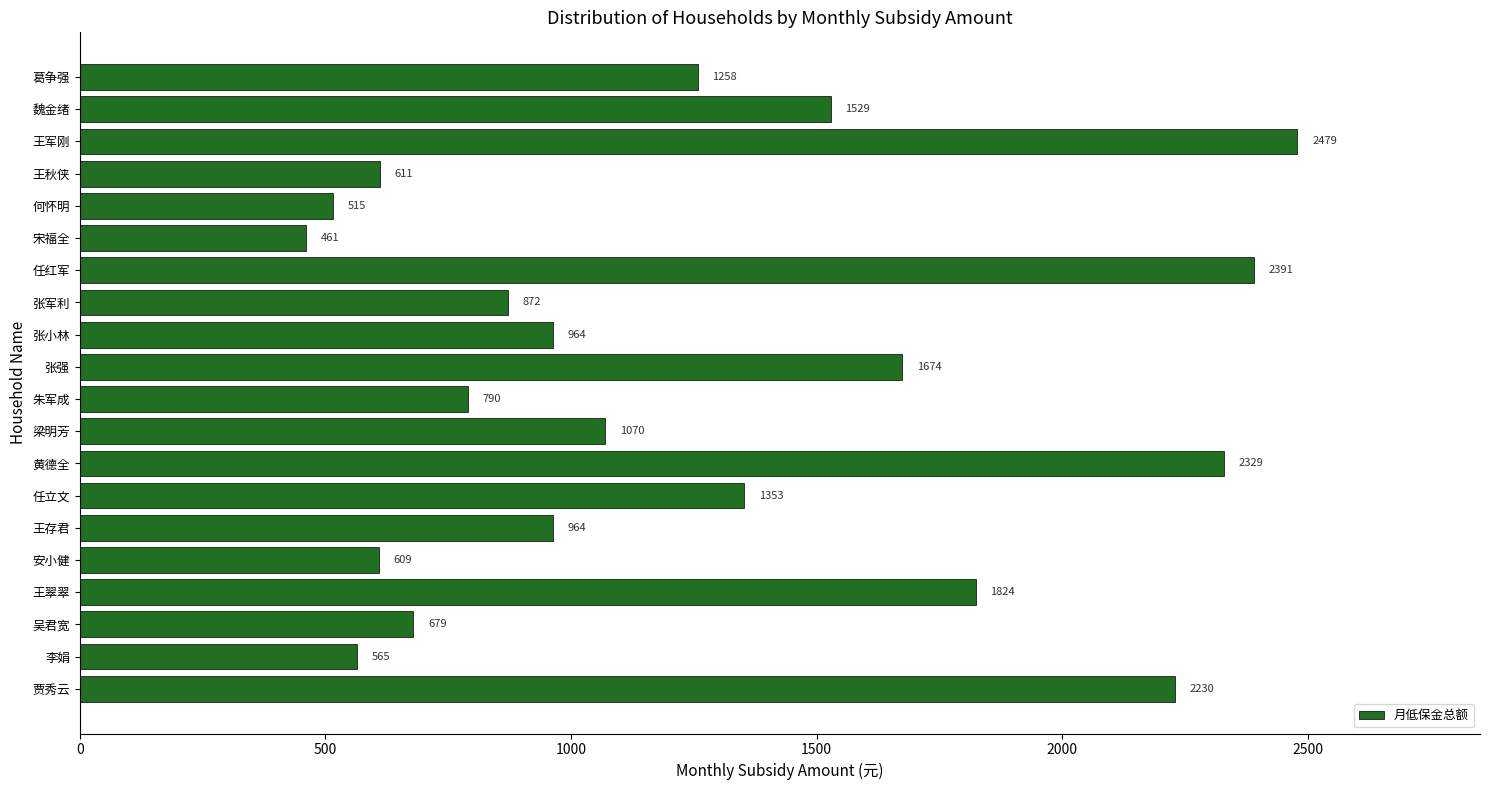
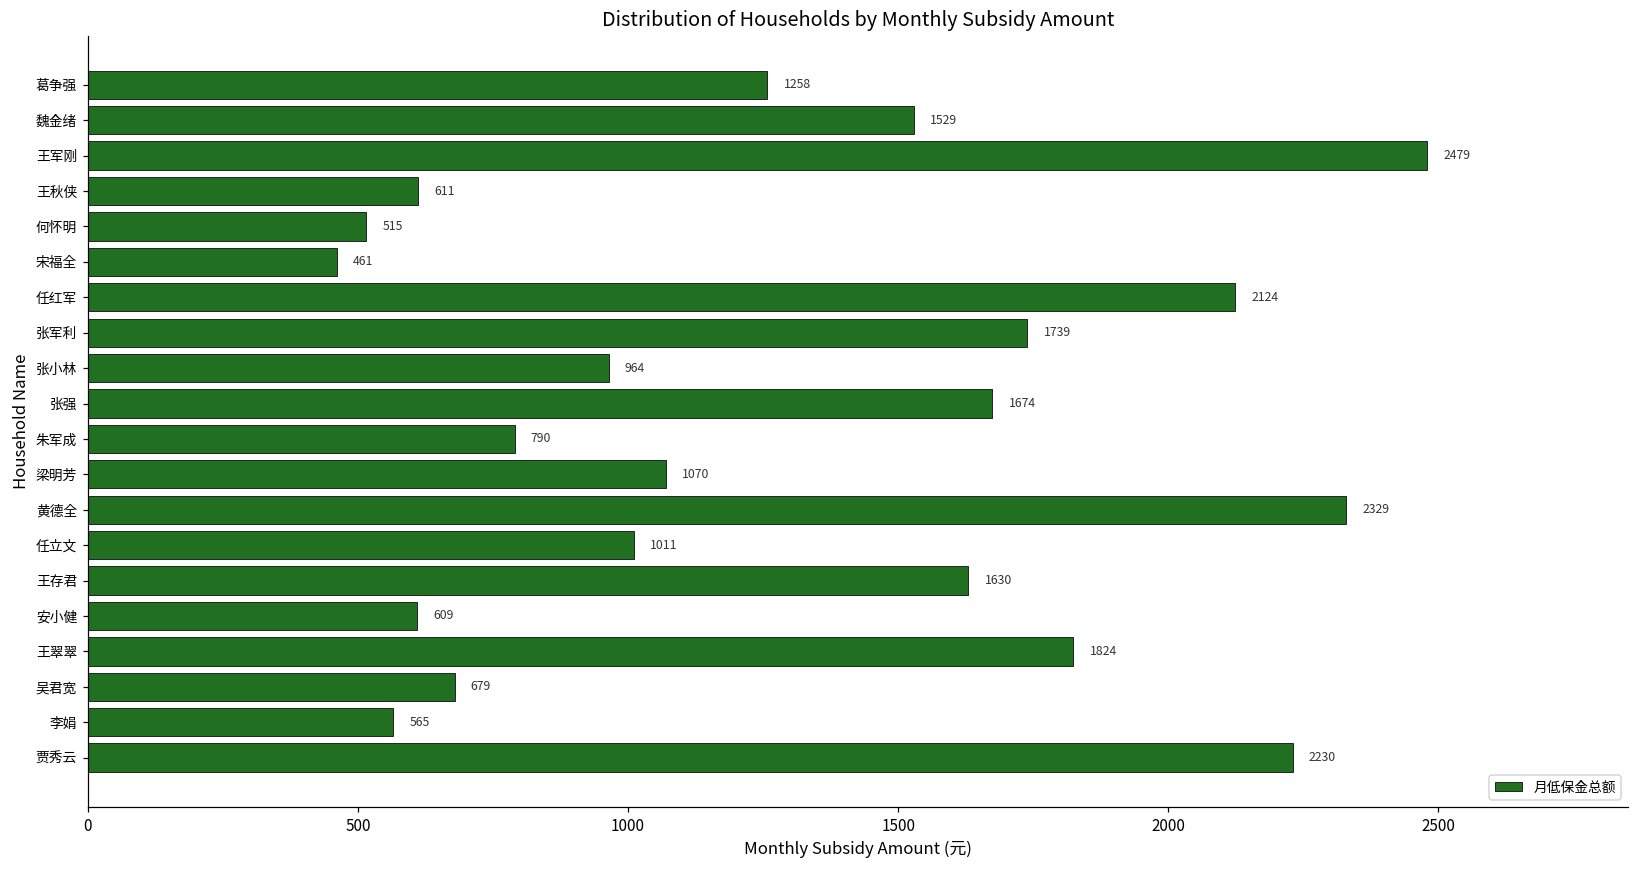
任红军: 2391 -> 2124
张军利: 872 -> 1739
任立文: 1353 -> 1011
王存君: 964 -> 1630
